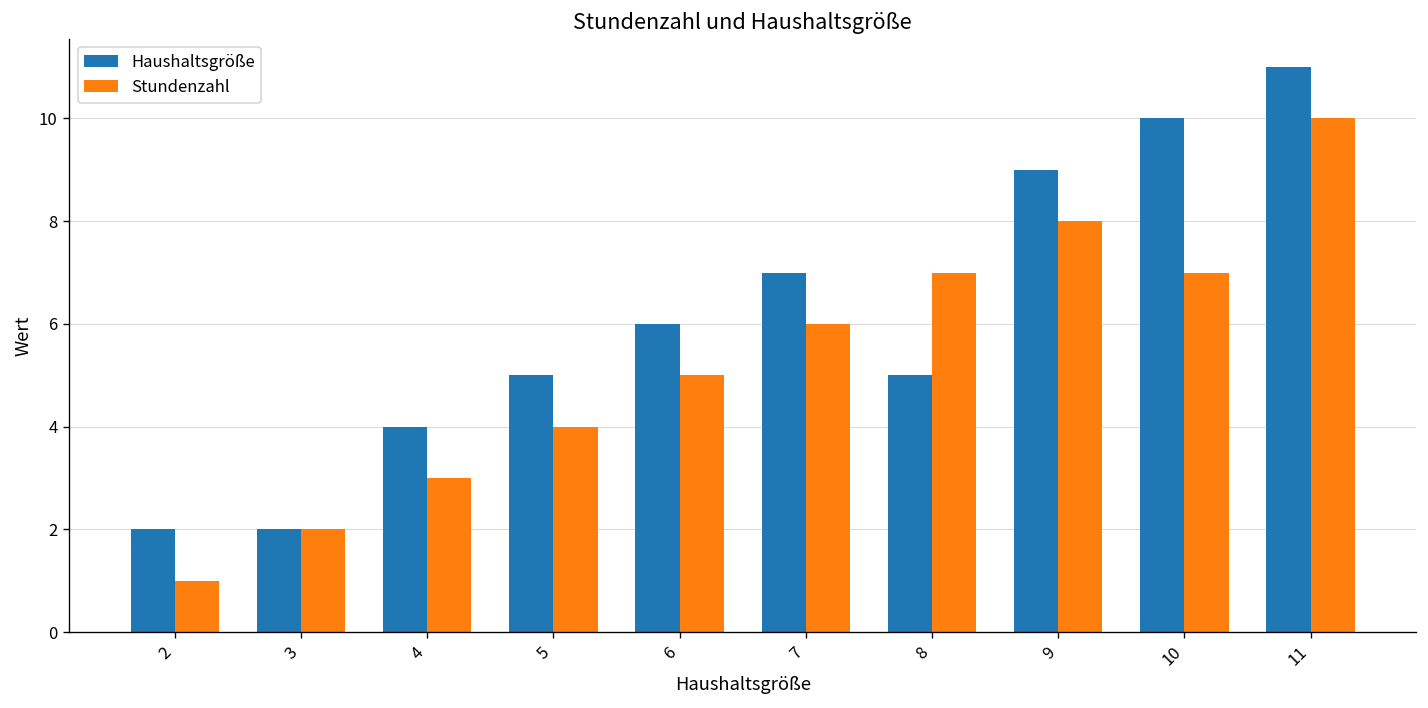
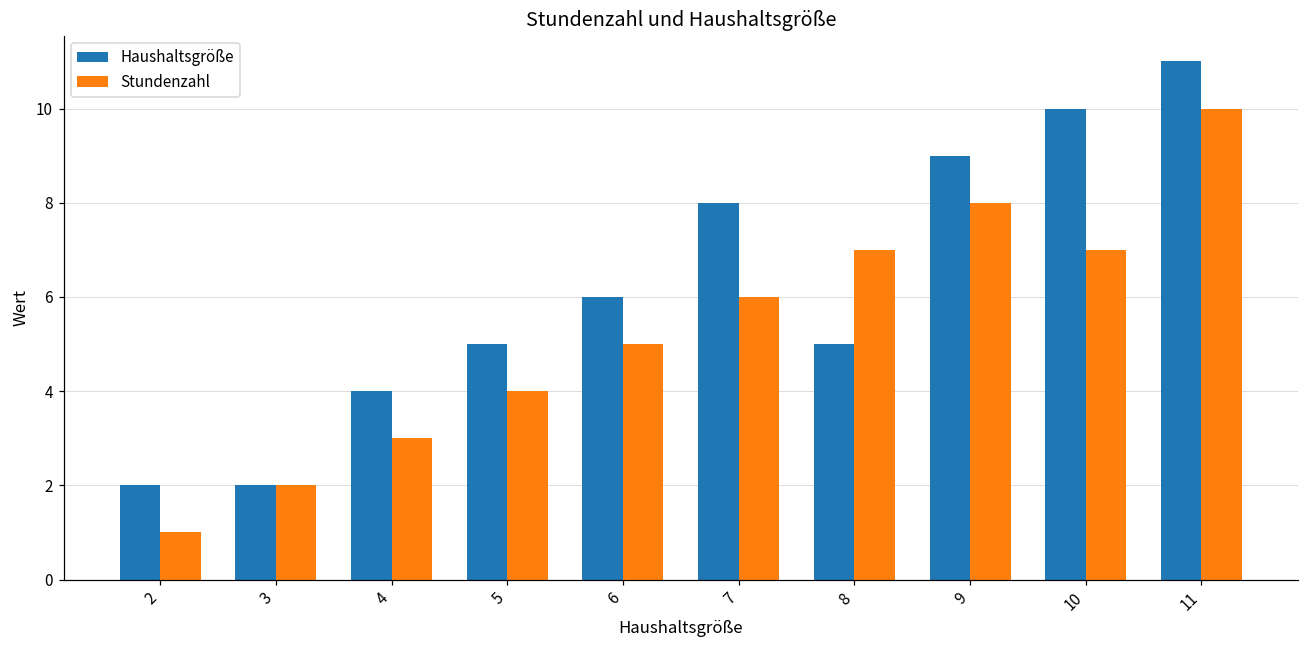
Haushaltsgröße, 7: 7 -> 8
